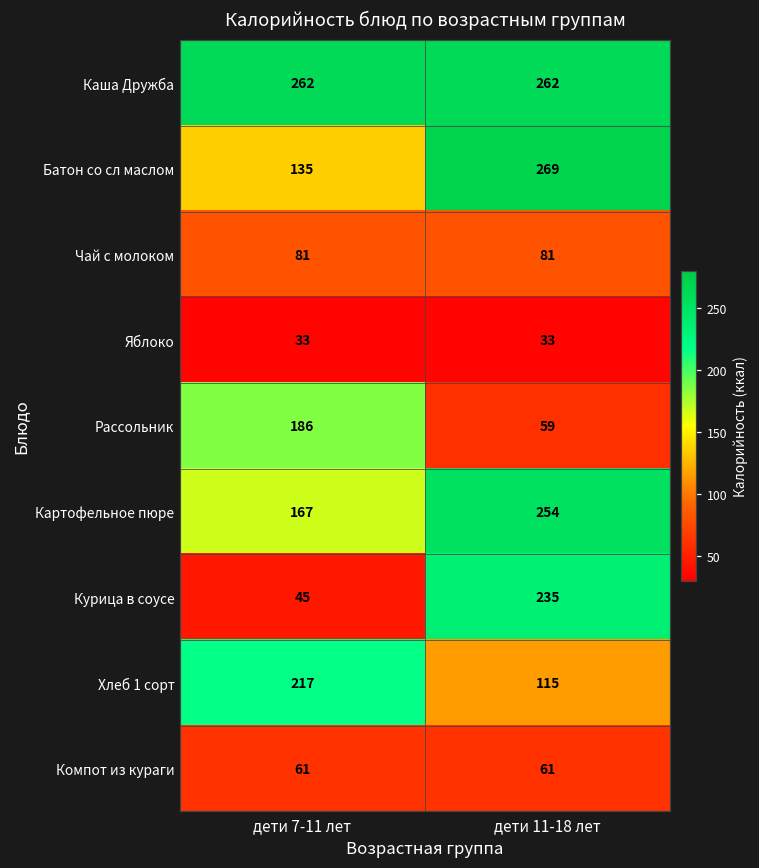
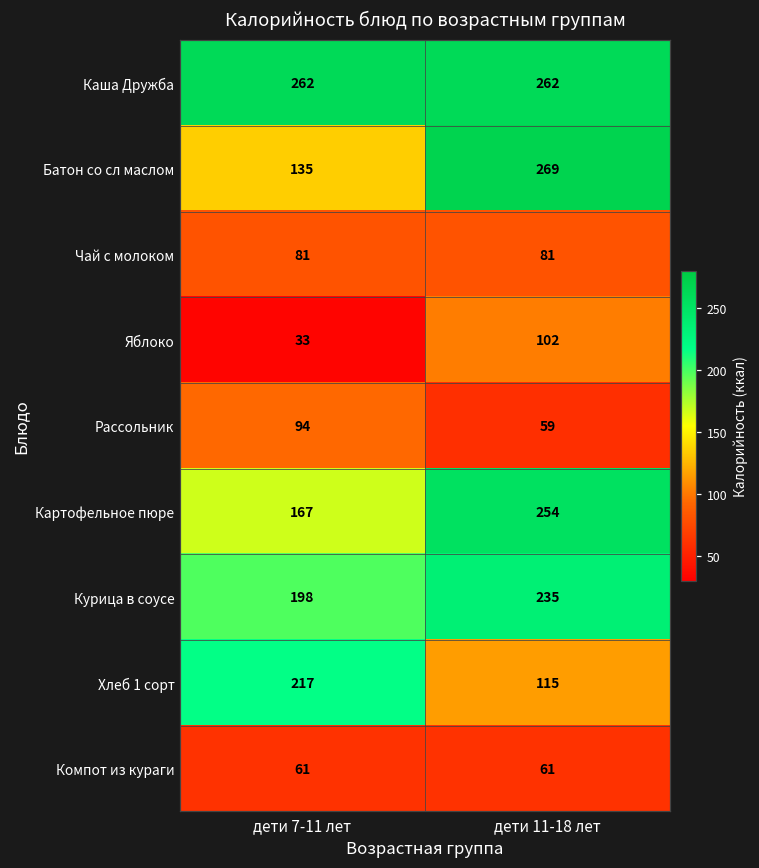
Яблоко, дети 11-18 лет: 33 -> 102
Рассольник, дети 7-11 лет: 186 -> 94
Курица в соусе, дети 7-11 лет: 45 -> 198
